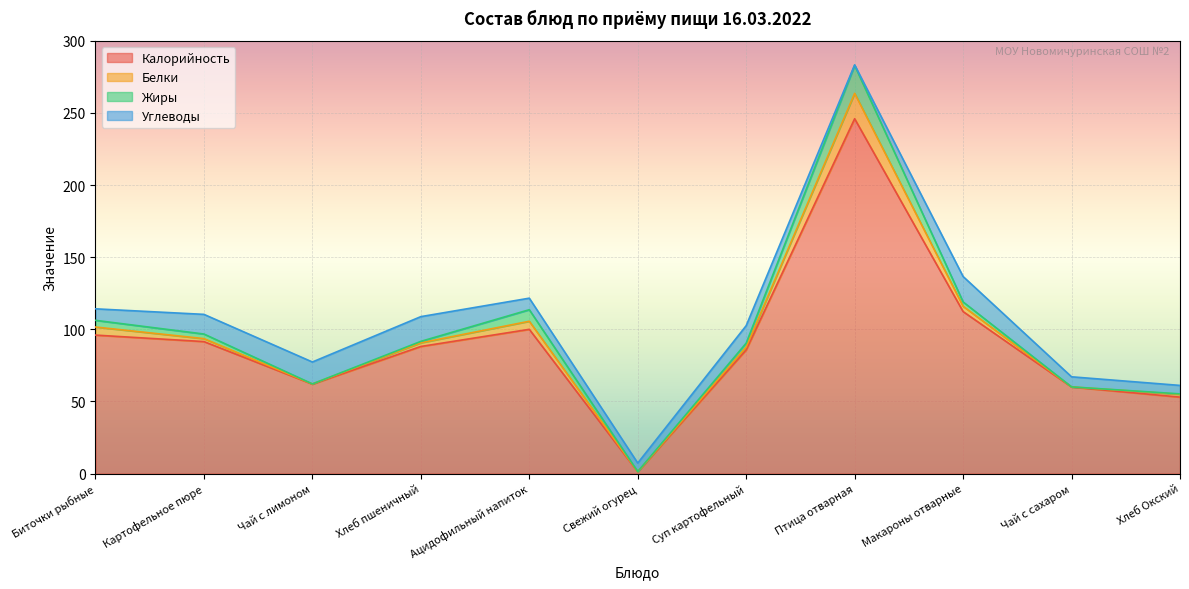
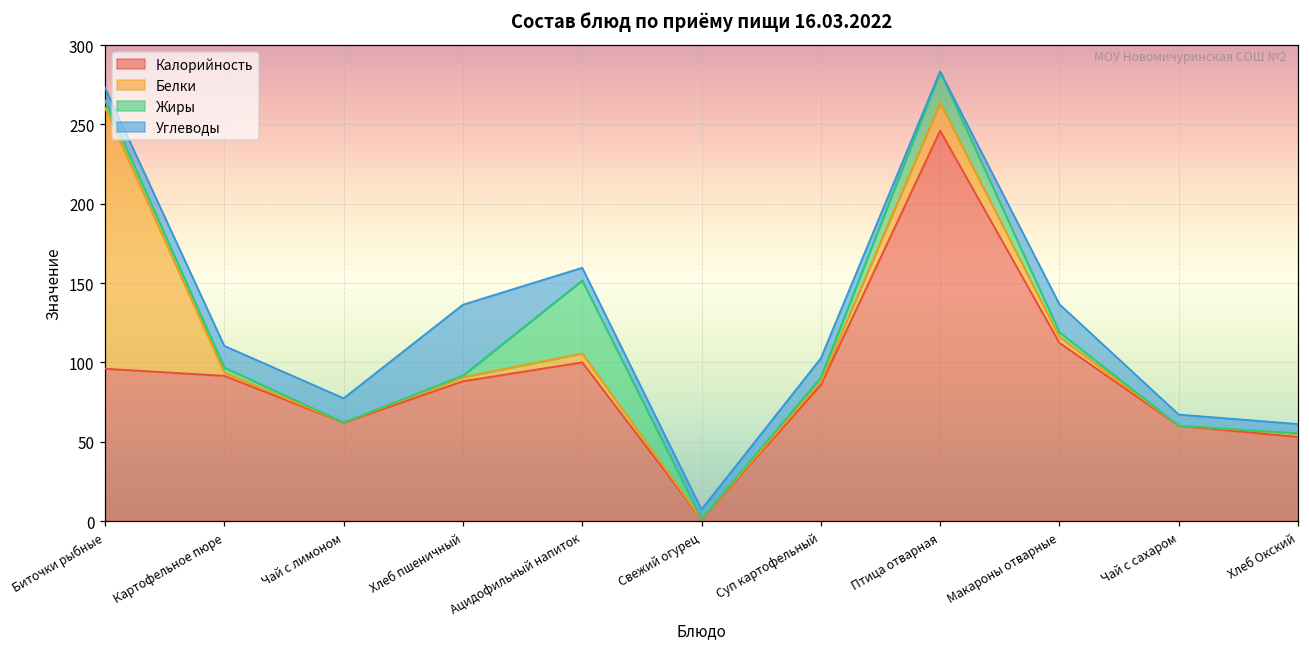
Белки, Биточки рыбные: 6 -> 164
Углеводы, Хлеб пшеничный: 17 -> 45
Жиры, Ацидофильный напиток: 8 -> 46
